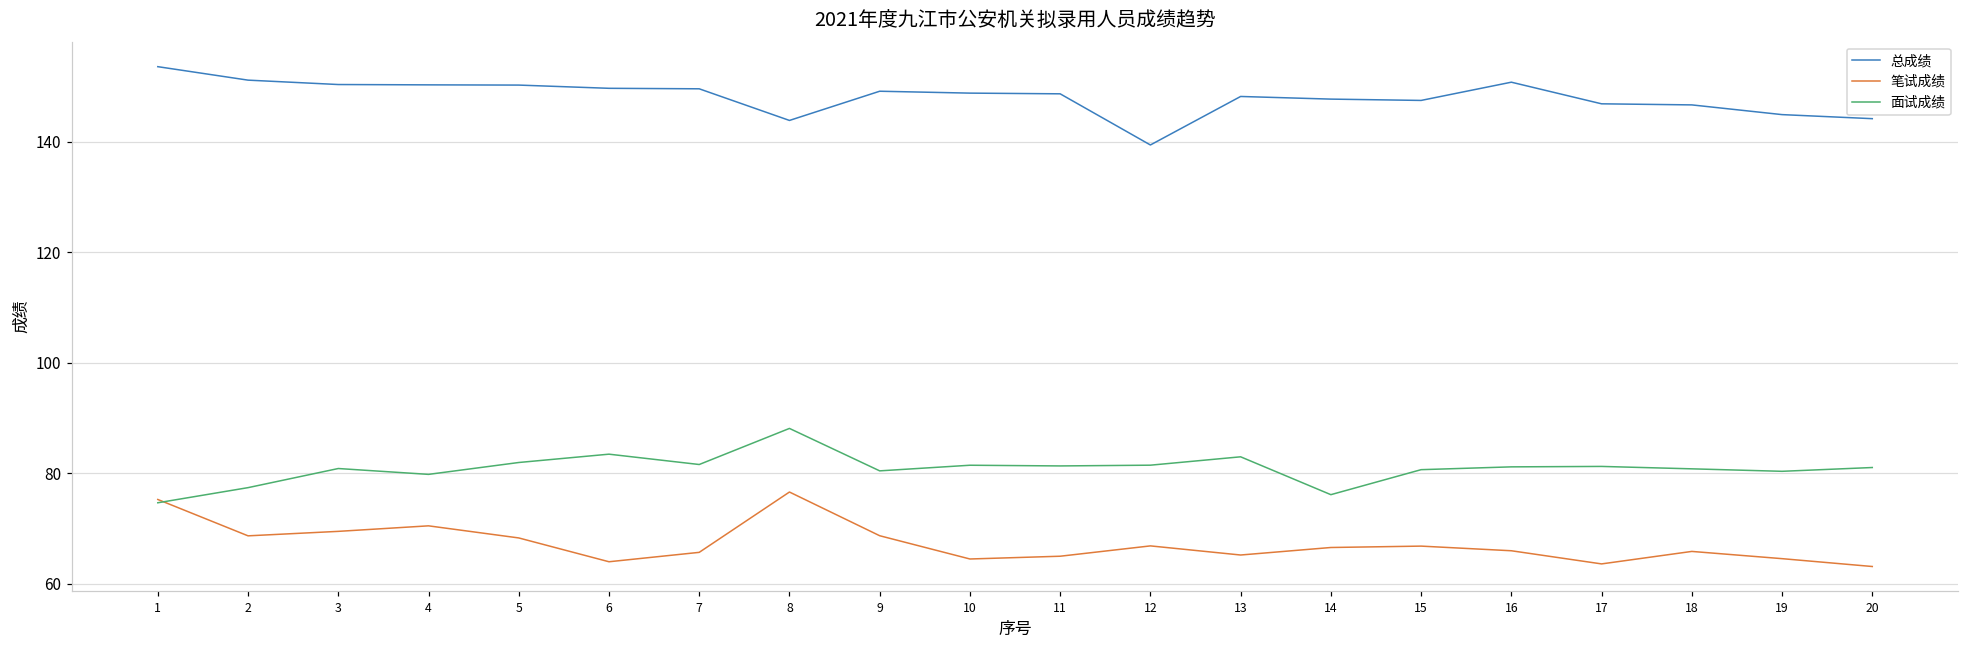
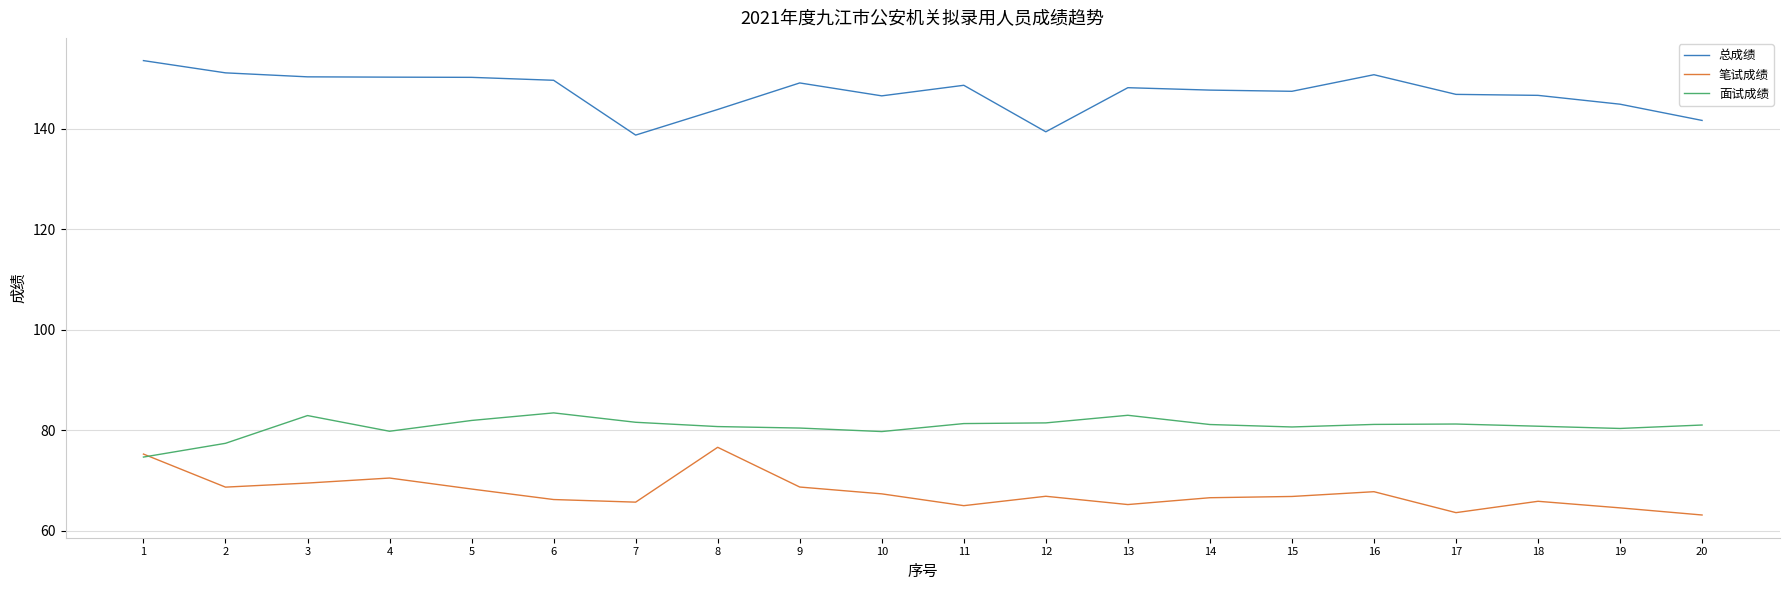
面试成绩, 3: 81 -> 83
笔试成绩, 6: 64 -> 66
总成绩, 7: 150 -> 139
面试成绩, 8: 88 -> 81
总成绩, 10: 149 -> 147
笔试成绩, 10: 65 -> 67
面试成绩, 10: 81 -> 80
面试成绩, 14: 76 -> 81
笔试成绩, 16: 66 -> 68
总成绩, 20: 144 -> 142
